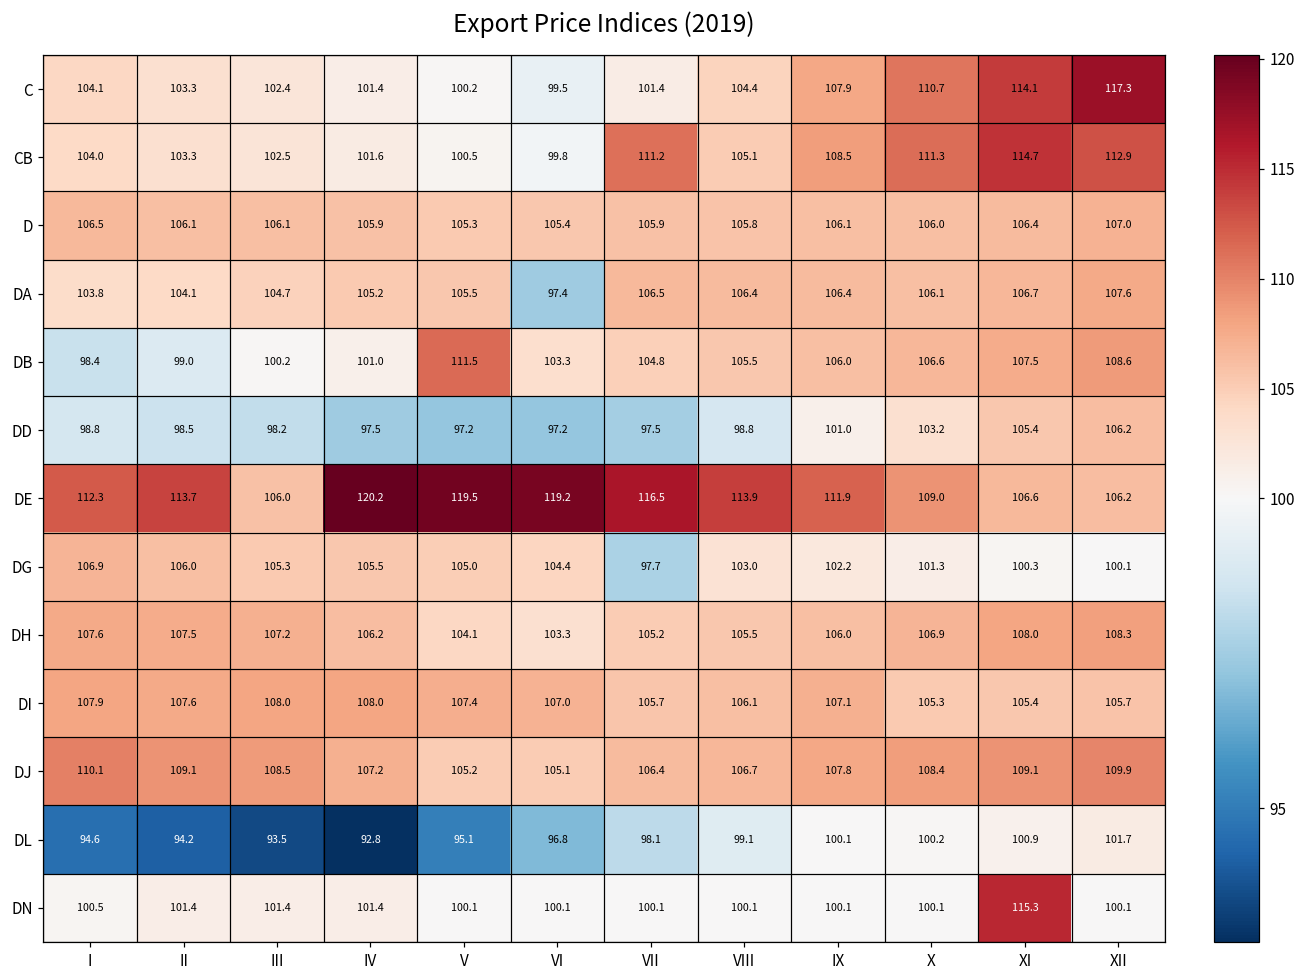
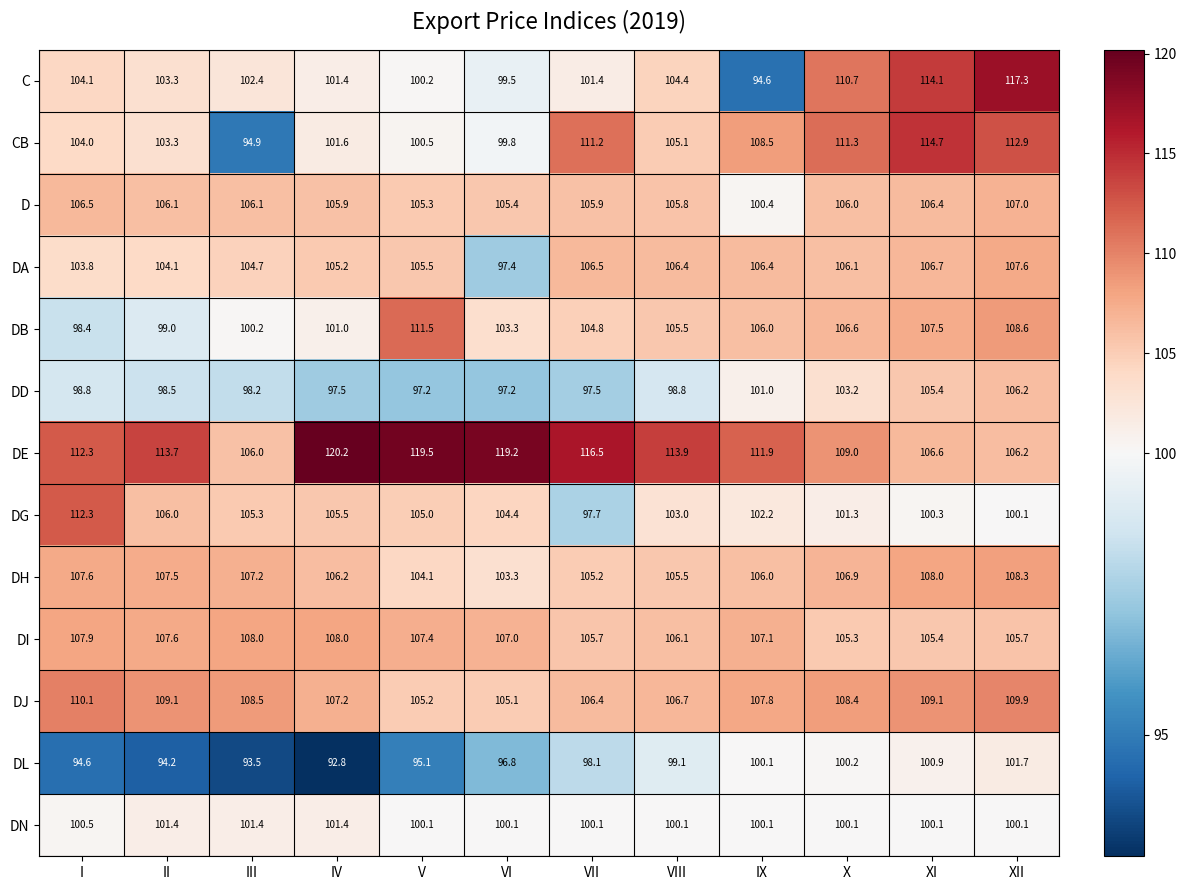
C, IX: 107.9 -> 94.6
CB, III: 102.5 -> 94.9
D, IX: 106.1 -> 100.4
DG, I: 106.9 -> 112.3
DN, XI: 115.3 -> 100.1
